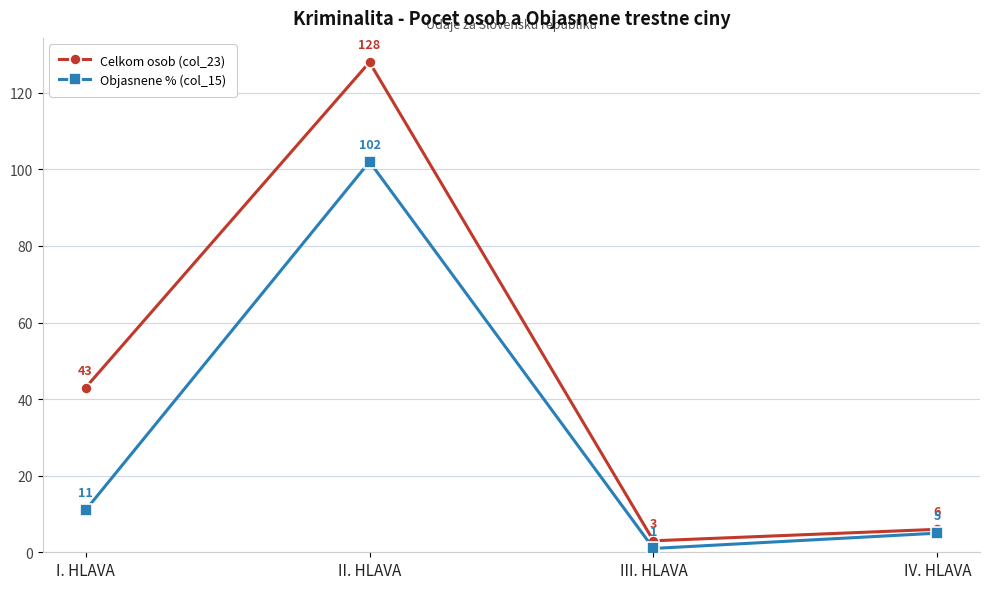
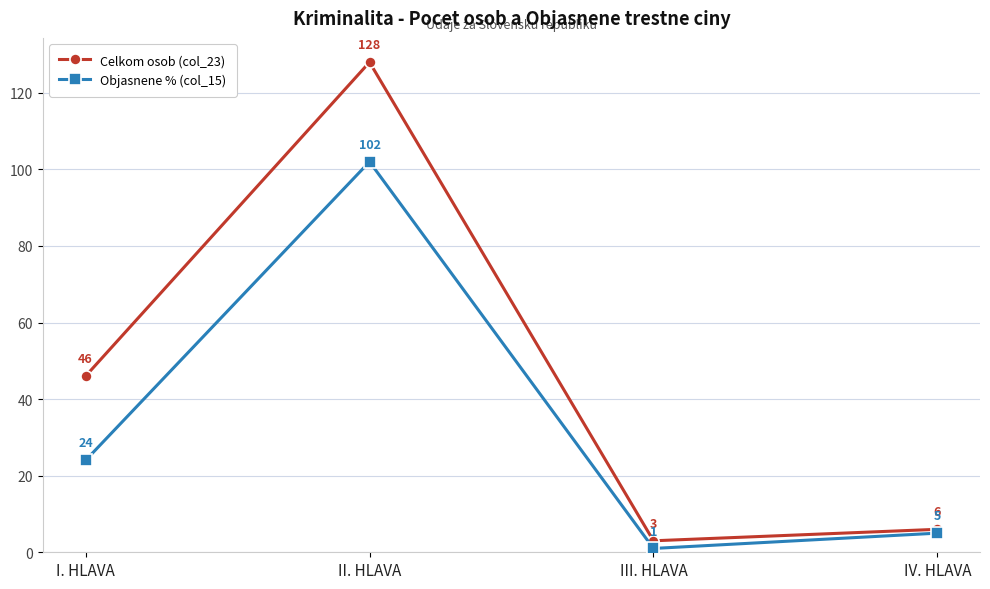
Celkom osob (col_23), I. HLAVA: 43 -> 46
Objasnene % (col_15), I. HLAVA: 11 -> 24
